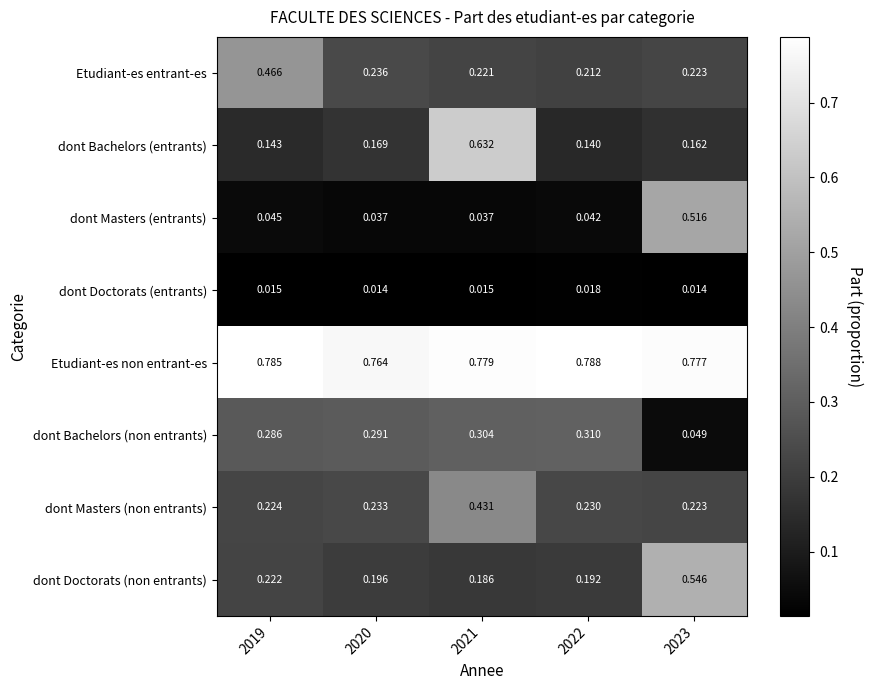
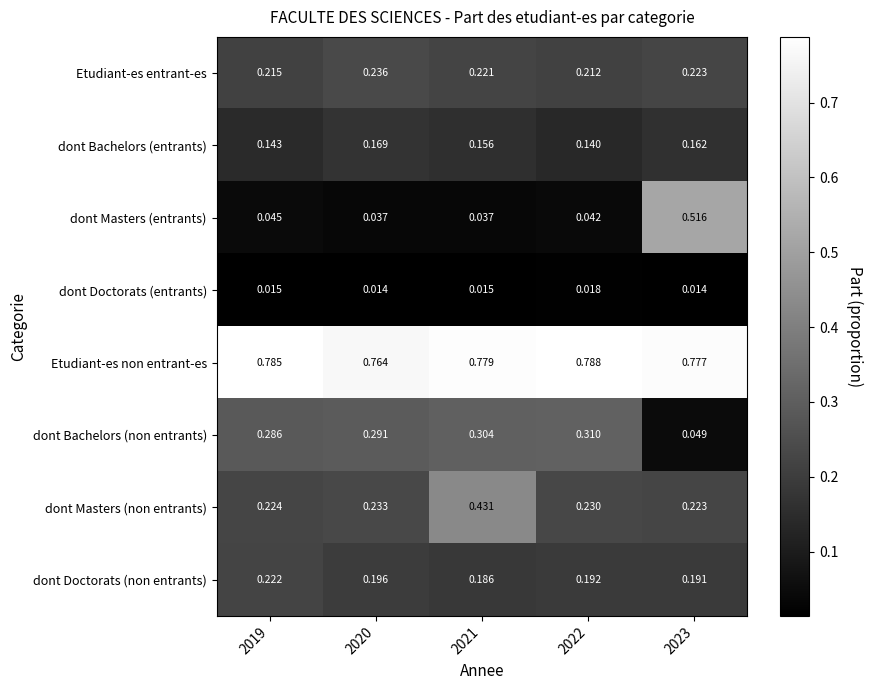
Etudiant-es entrant-es, 2019: 0.466 -> 0.215
dont Bachelors (entrants), 2021: 0.632 -> 0.156
dont Doctorats (non entrants), 2023: 0.546 -> 0.191
